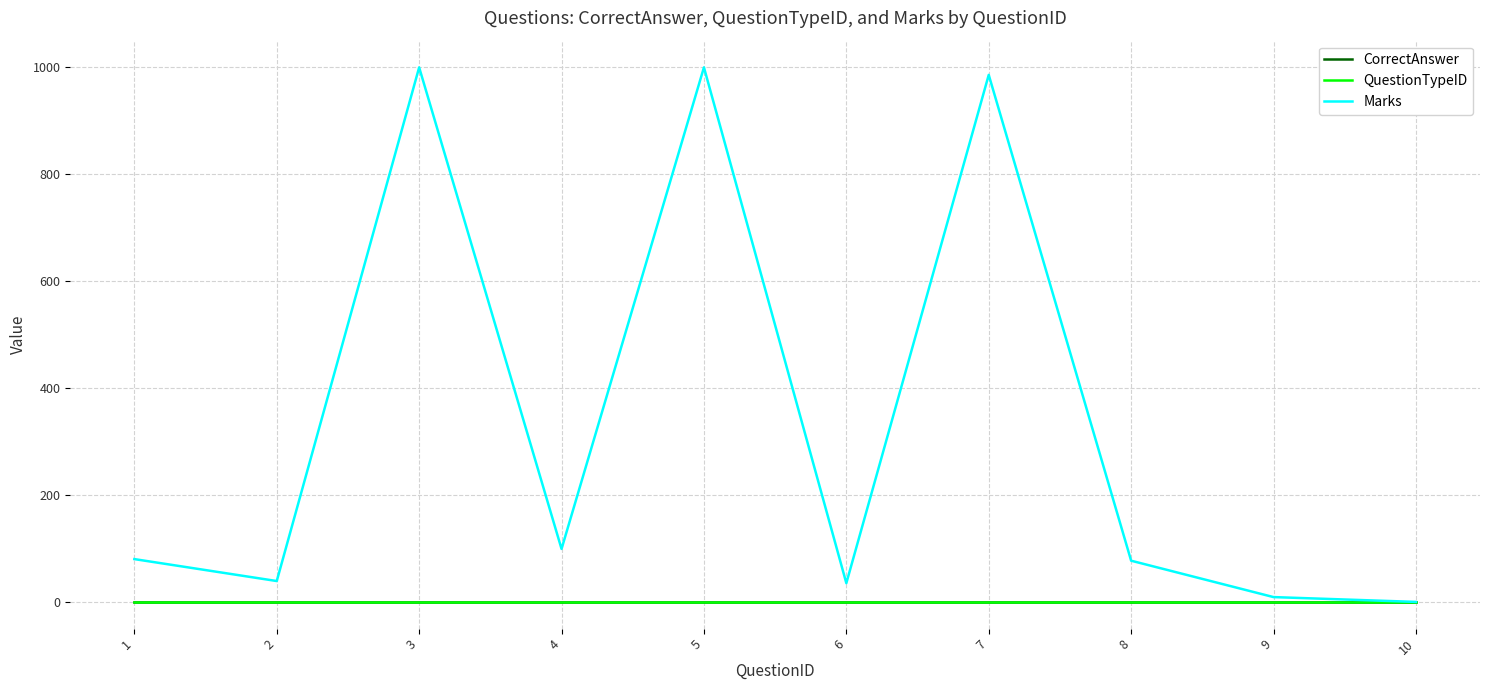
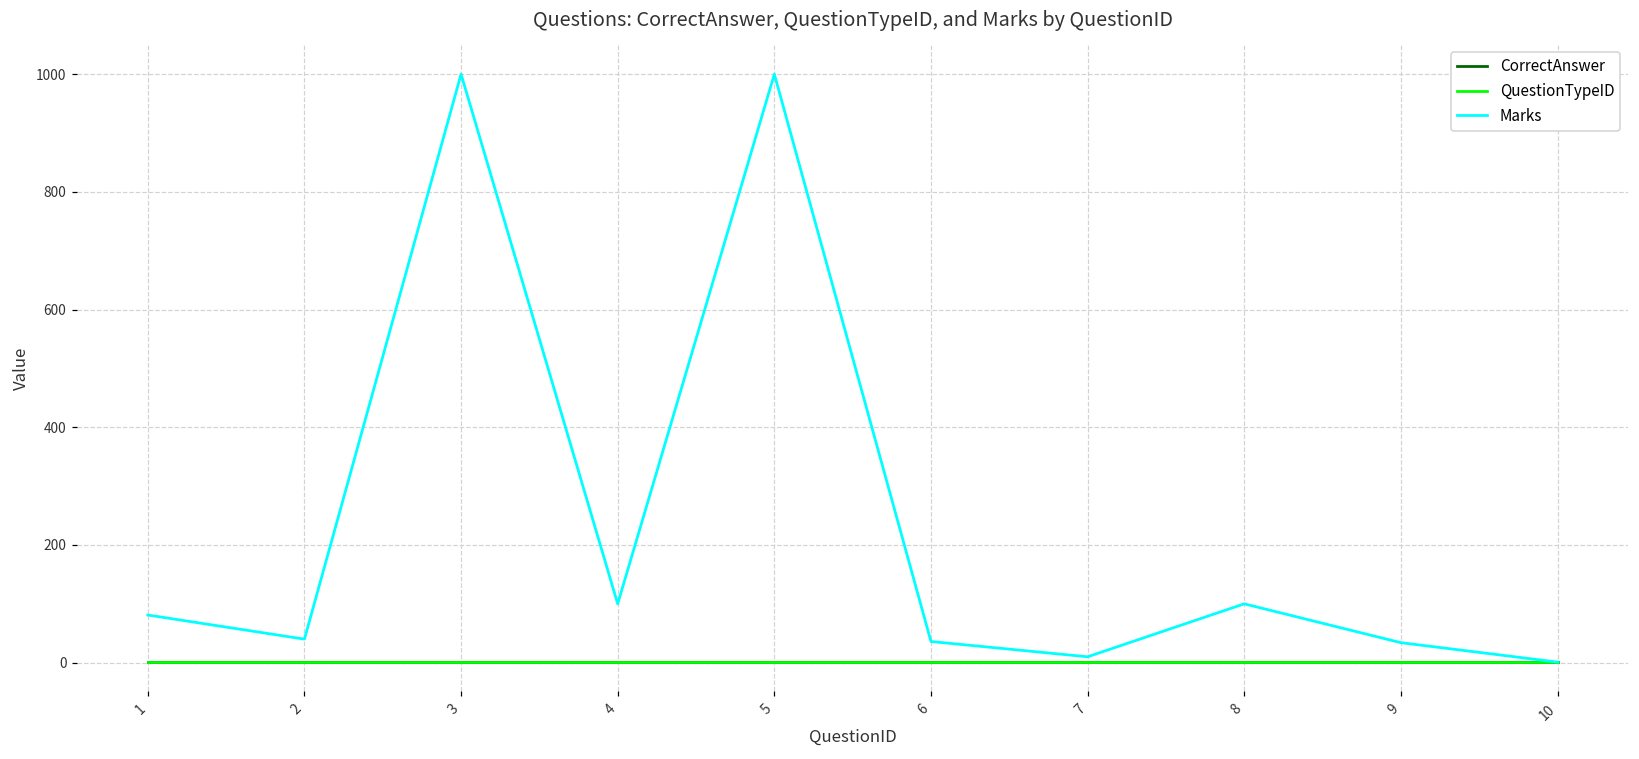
Marks, 7: 990 -> 10
Marks, 8: 80 -> 100
Marks, 9: 10 -> 30
